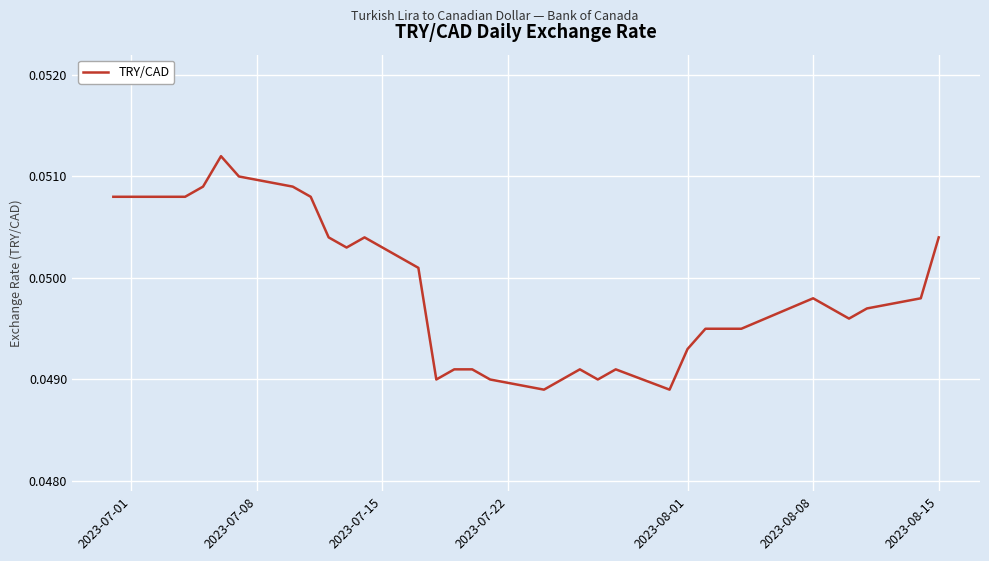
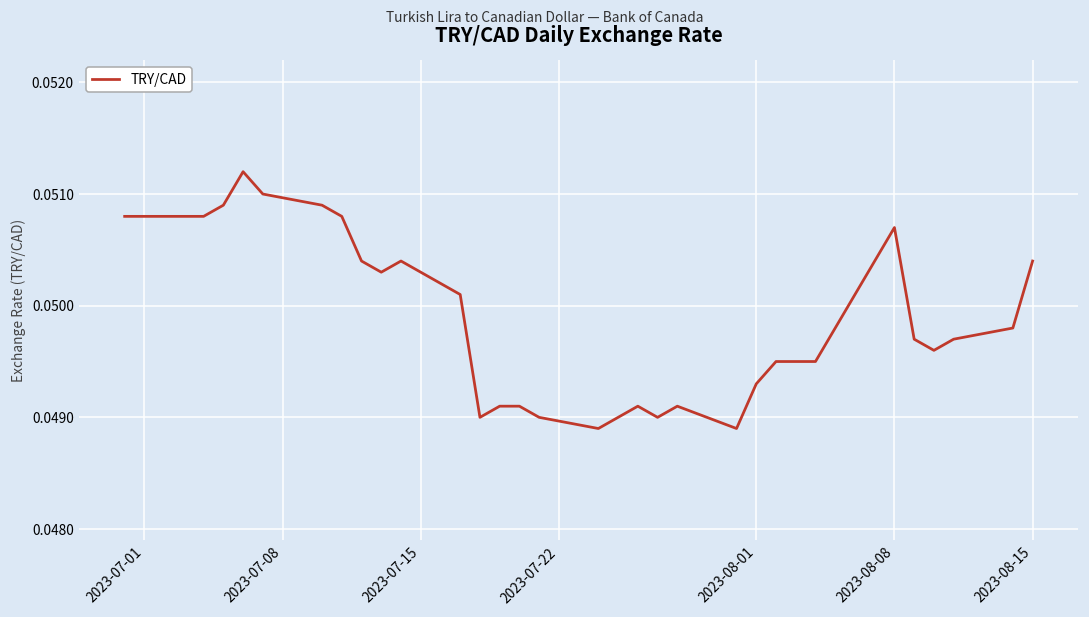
2023-08-08: 0.0498 -> 0.0507
